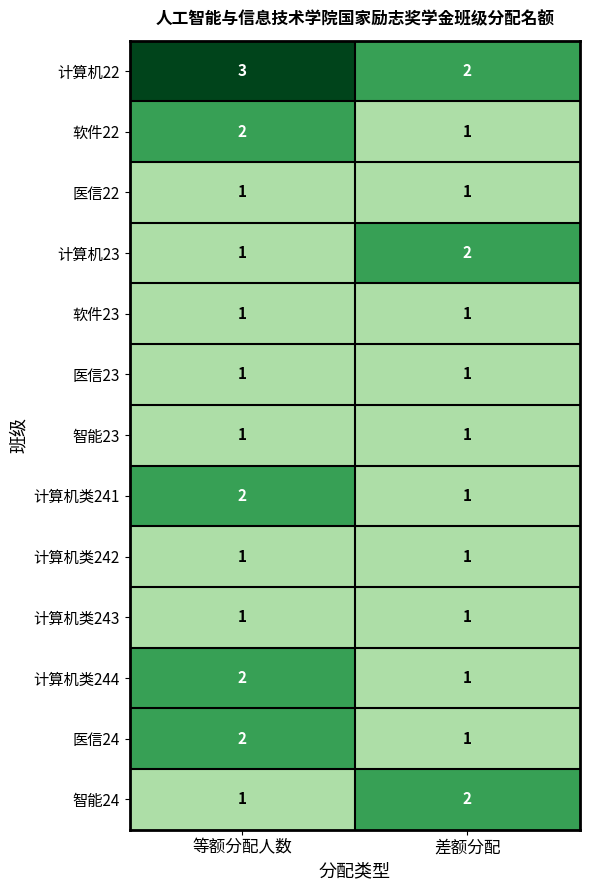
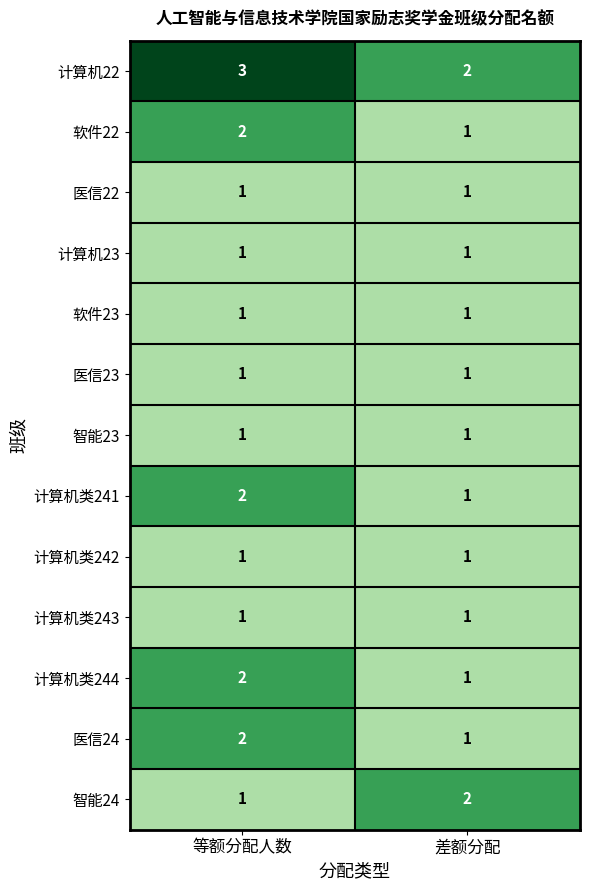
计算机23, 差额分配: 2 -> 1
